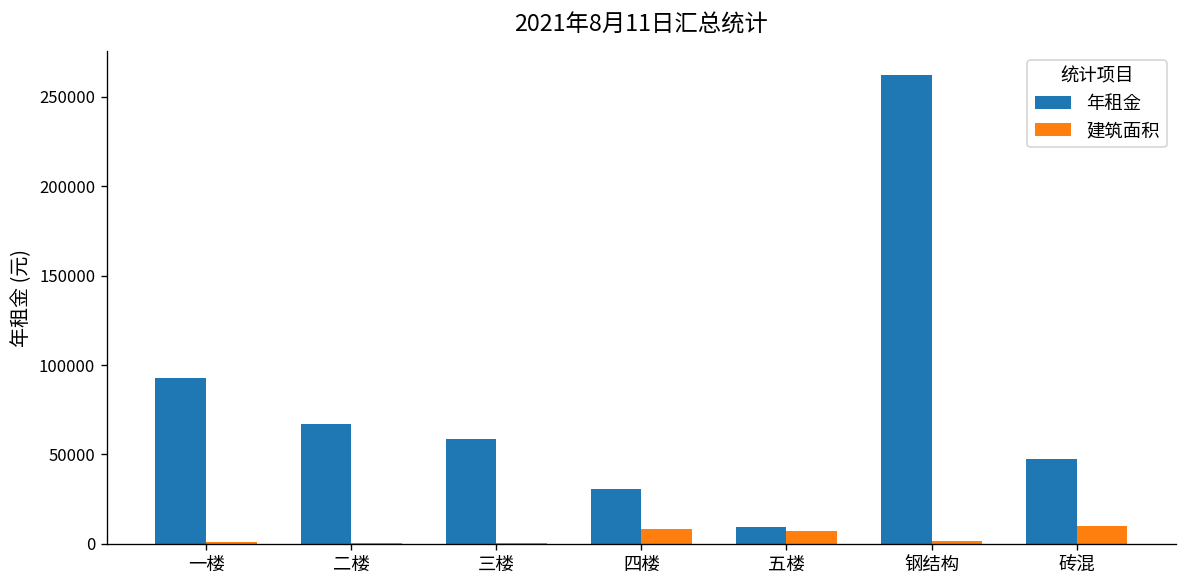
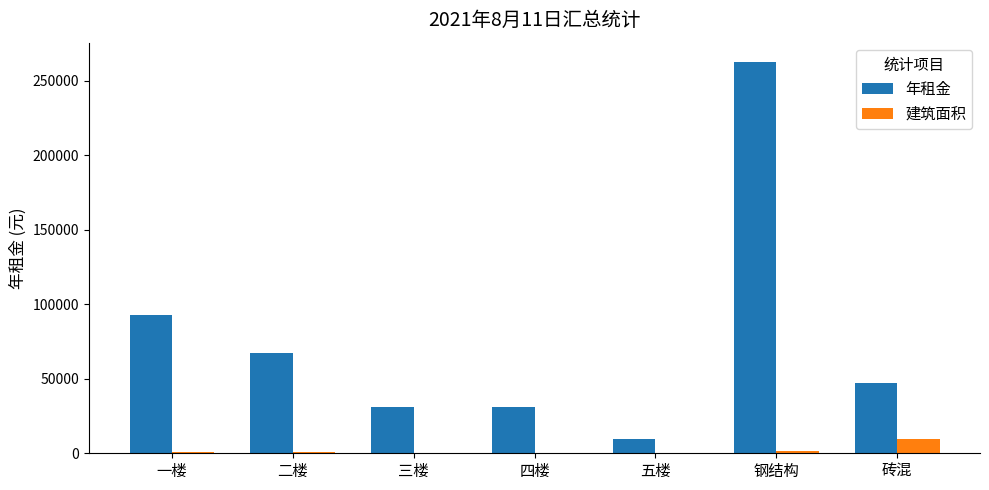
年租金, 三楼: 59000 -> 31000
建筑面积, 四楼: 8000 -> 0
建筑面积, 五楼: 7000 -> 0
